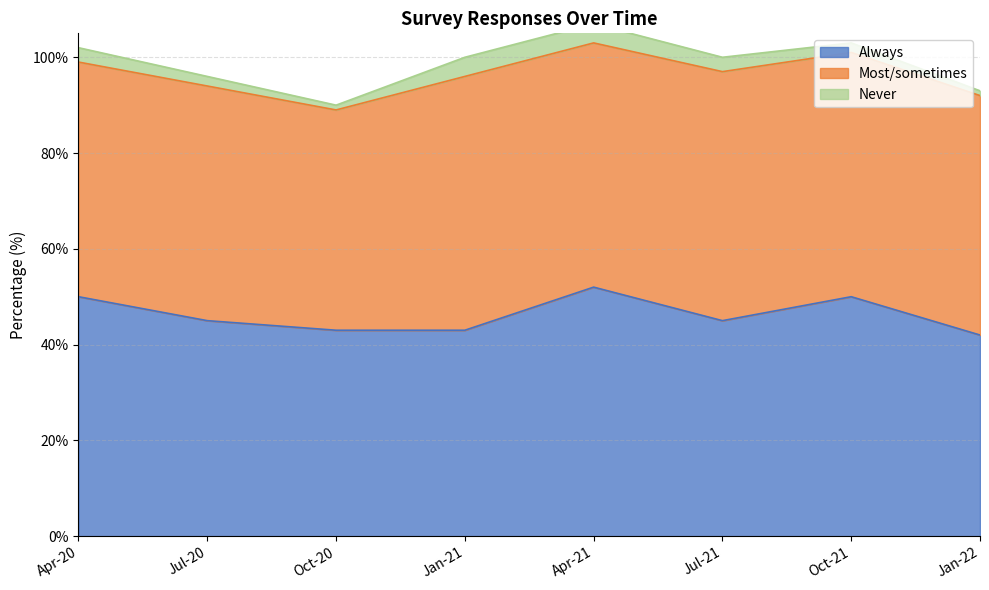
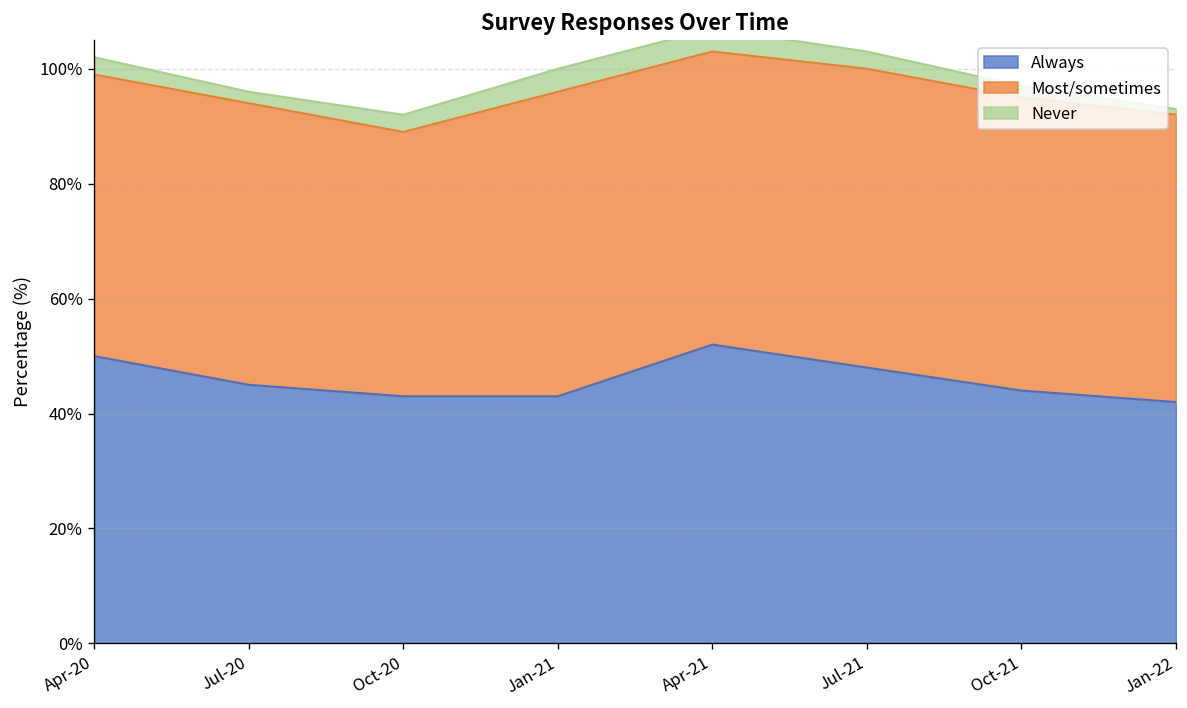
Never, Oct-20: 1% -> 3%
Always, Jul-21: 45% -> 48%
Always, Oct-21: 50% -> 44%
